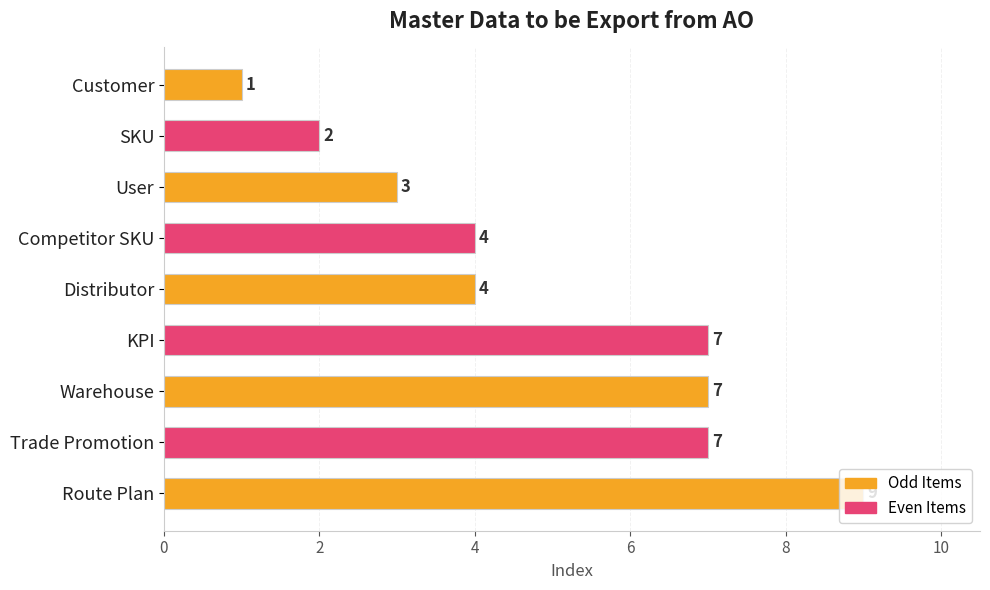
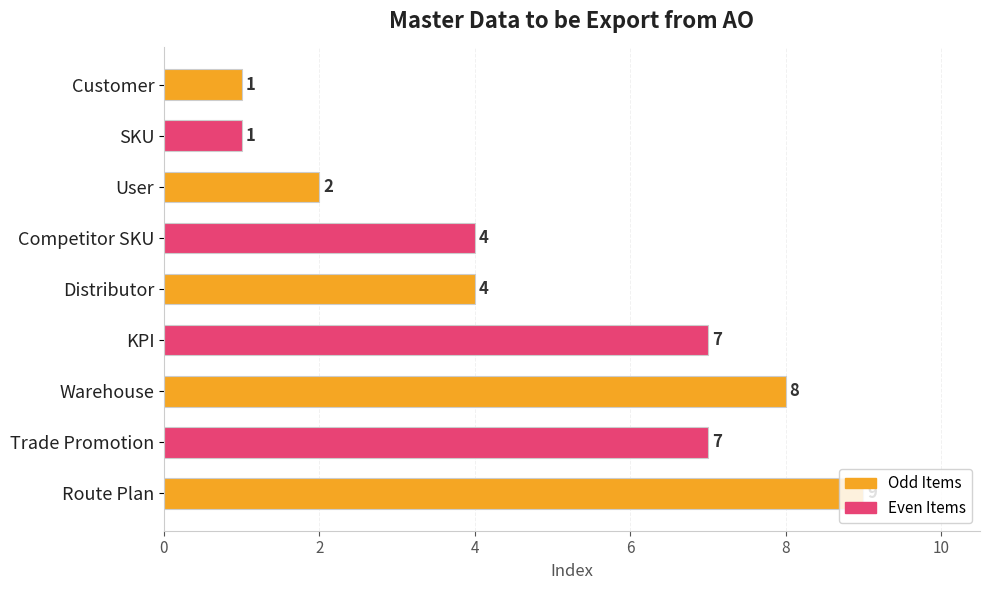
SKU: 2 -> 1
User: 3 -> 2
Warehouse: 7 -> 8
